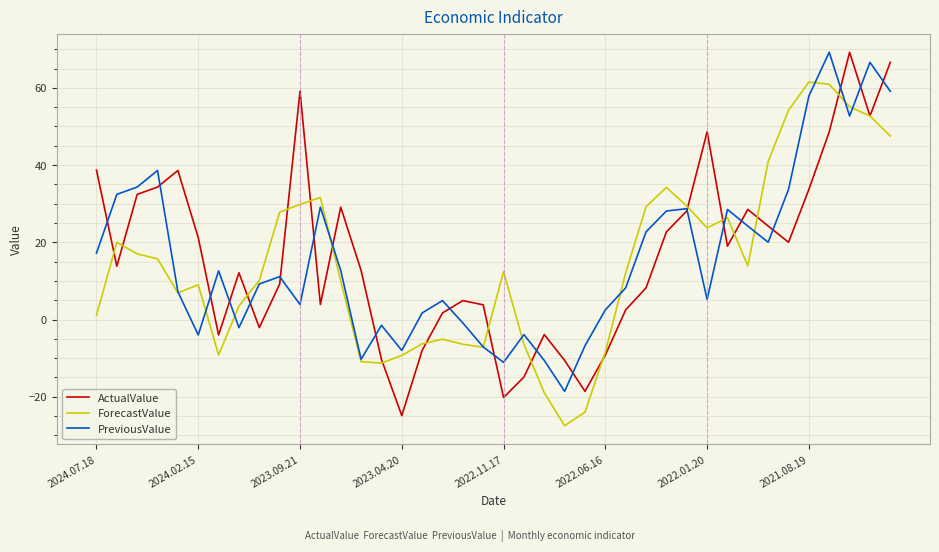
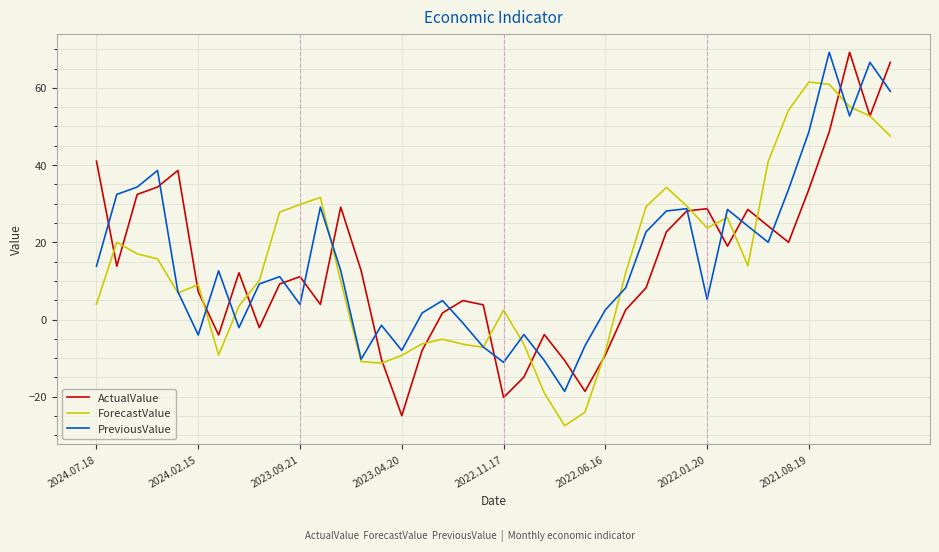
ActualValue, 2024.07.18: 39 -> 41
ForecastValue, 2024.07.18: 1 -> 4
PreviousValue, 2024.07.18: 17 -> 14
ActualValue, 2024.02.15: 21 -> 7
ActualValue, 2023.09.21: 59 -> 11
ForecastValue, 2022.11.17: 12 -> 2
ActualValue, 2022.01.20: 49 -> 29
PreviousValue, 2021.08.19: 58 -> 49
